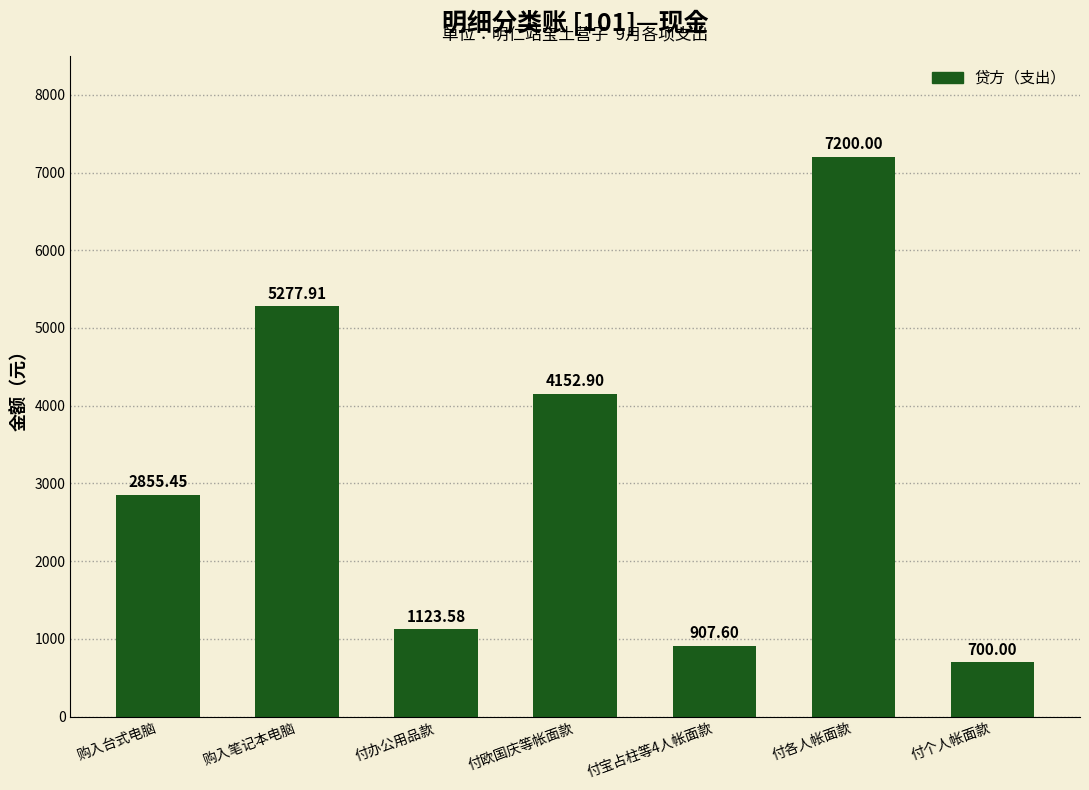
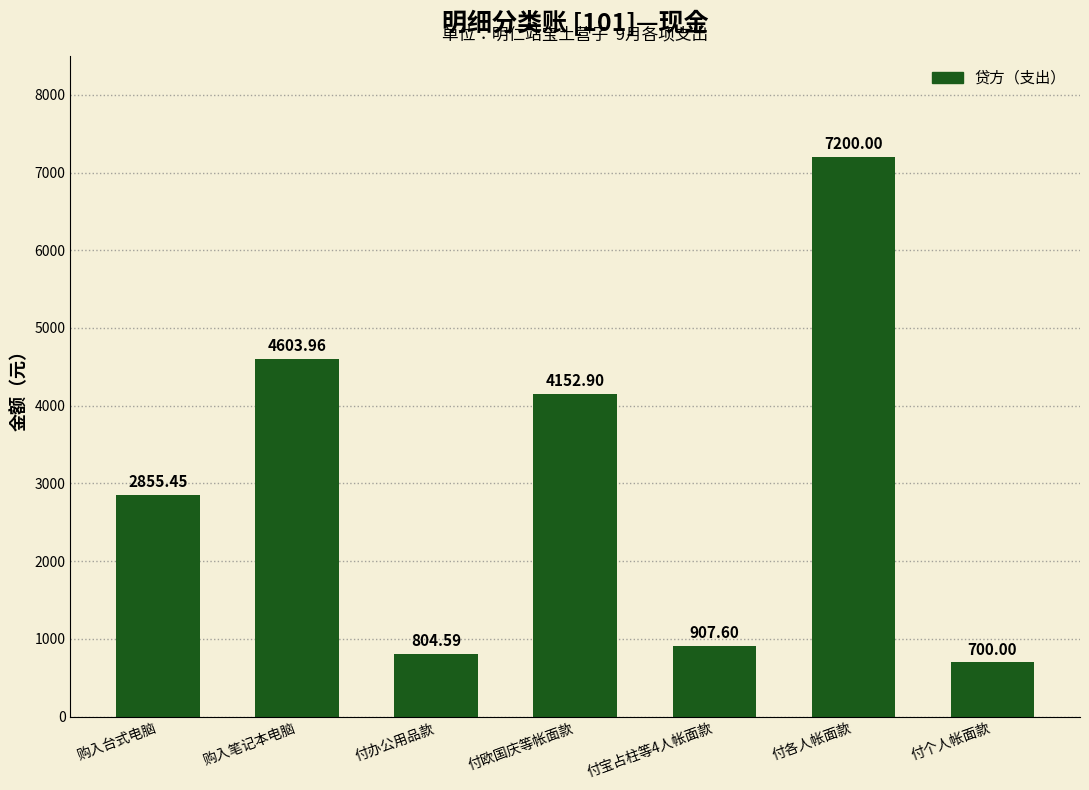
购入笔记本电脑: 5277.91 -> 4603.96
付办公用品款: 1123.58 -> 804.59
